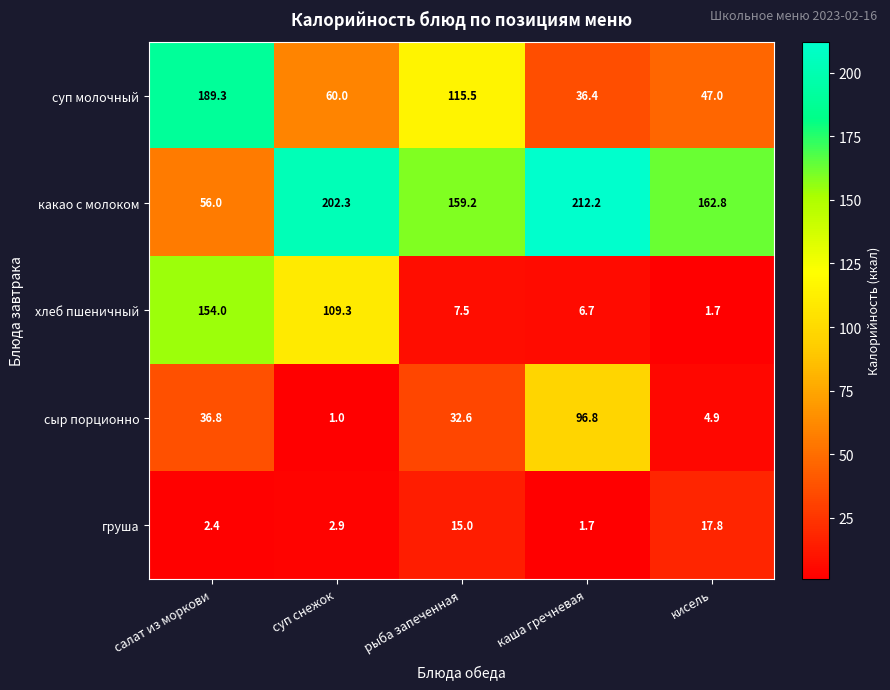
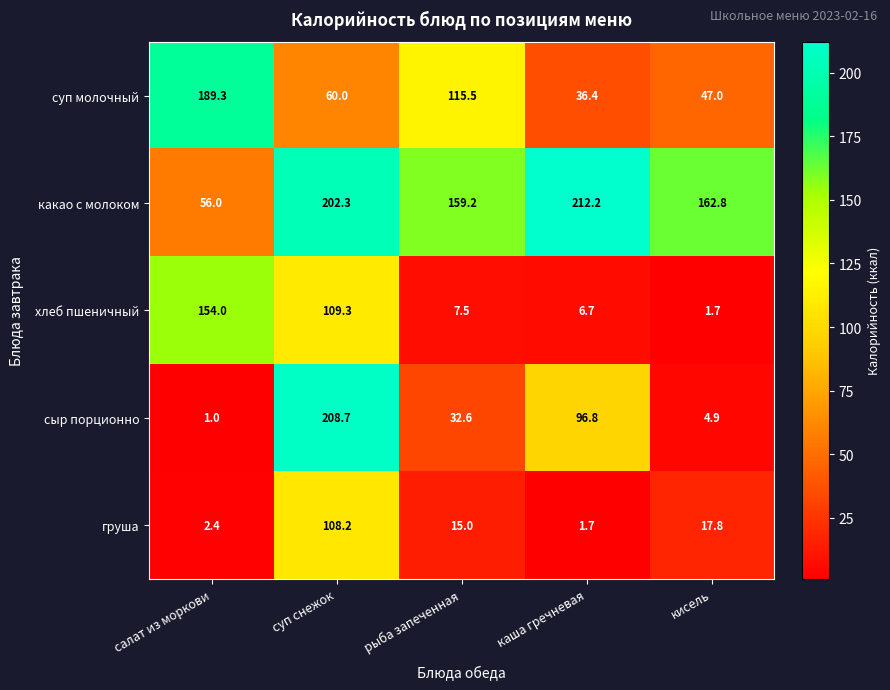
сыр порционно, салат из моркови: 36.8 -> 1.0
сыр порционно, суп снежок: 1.0 -> 208.7
груша, суп снежок: 2.9 -> 108.2
